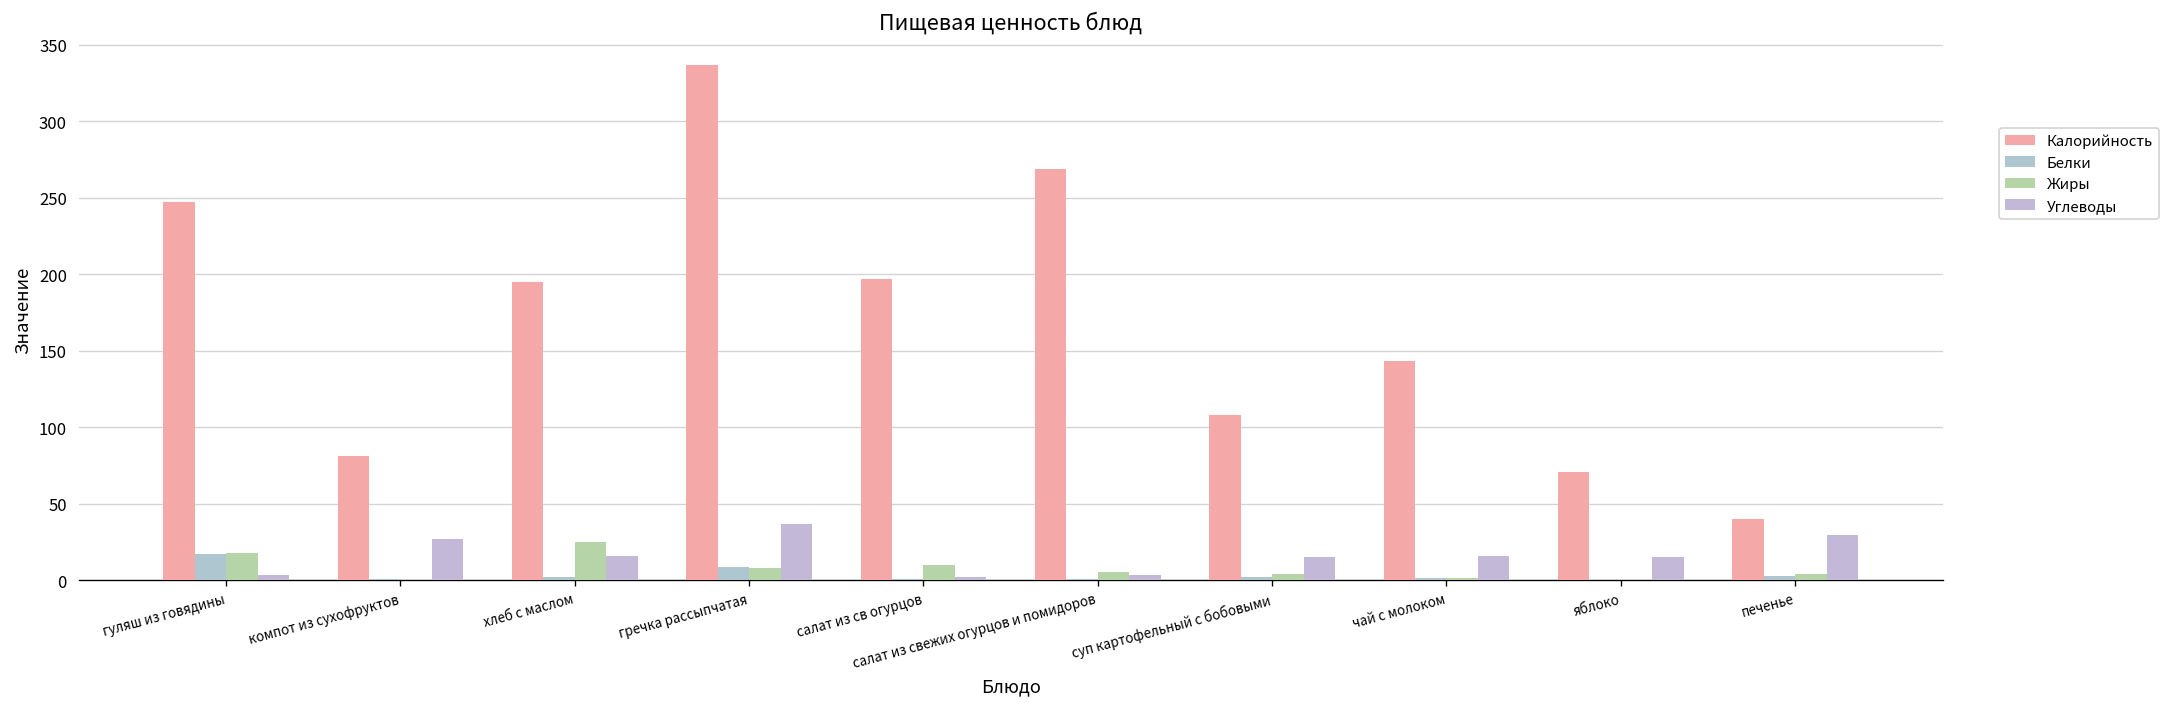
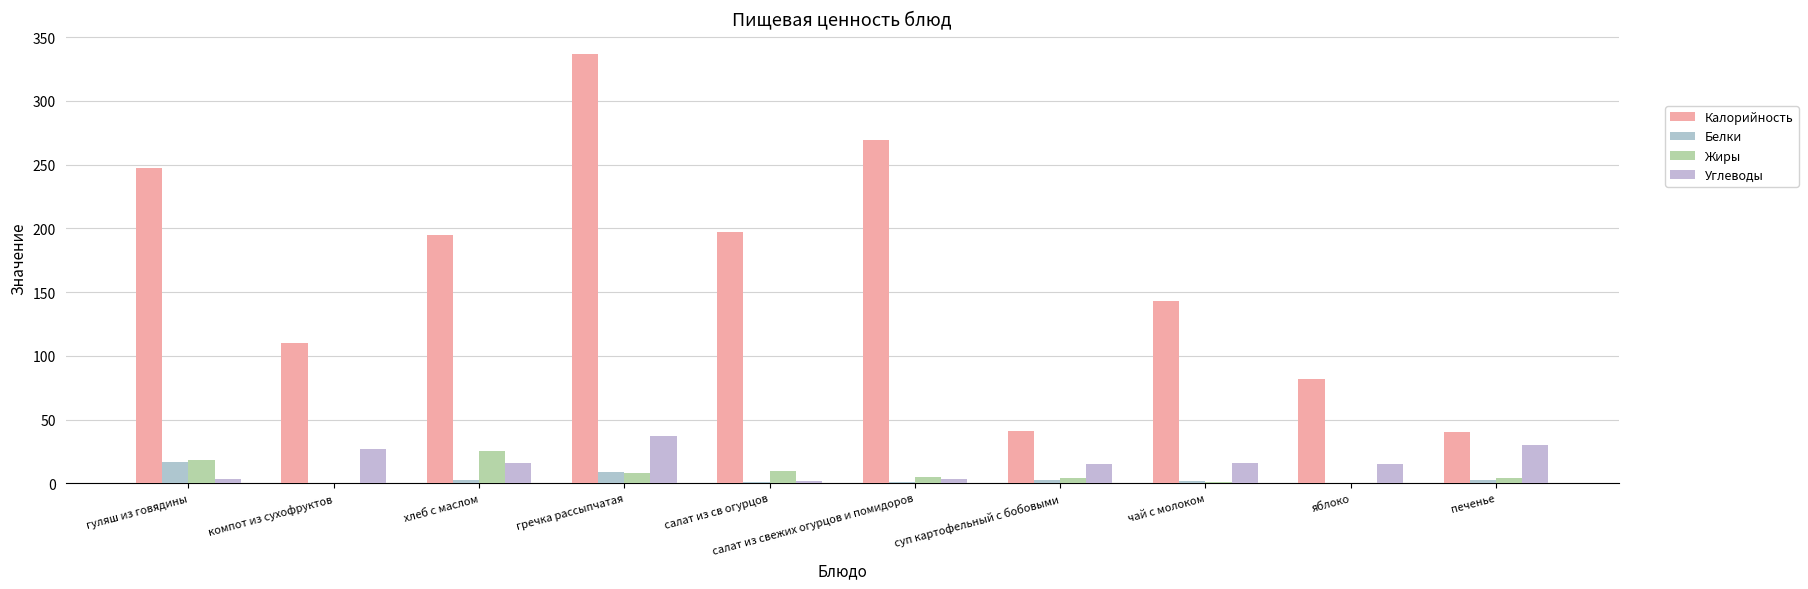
Калорийность, компот из сухофруктов: 81 -> 110
Калорийность, суп картофельный с бобовыми: 108 -> 41
Калорийность, яблоко: 71 -> 82
